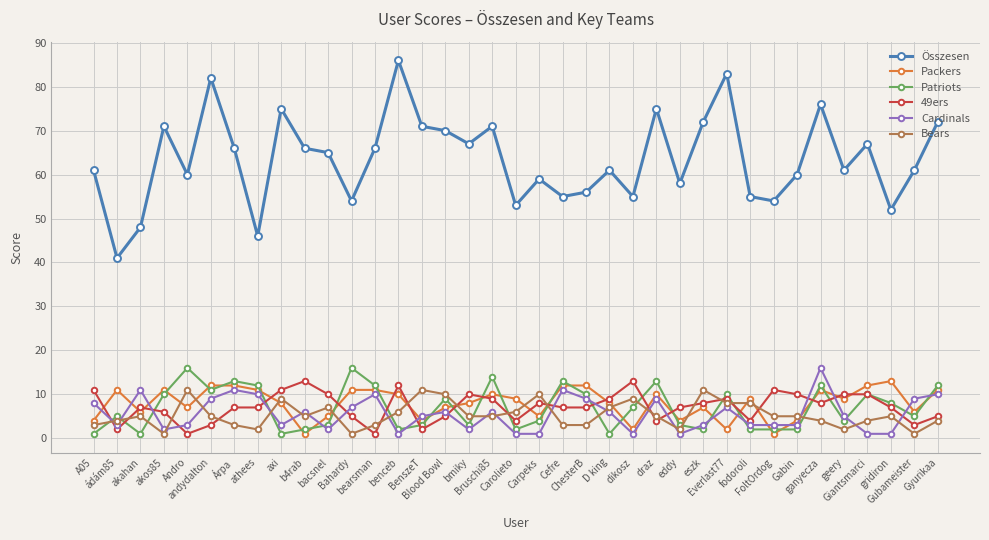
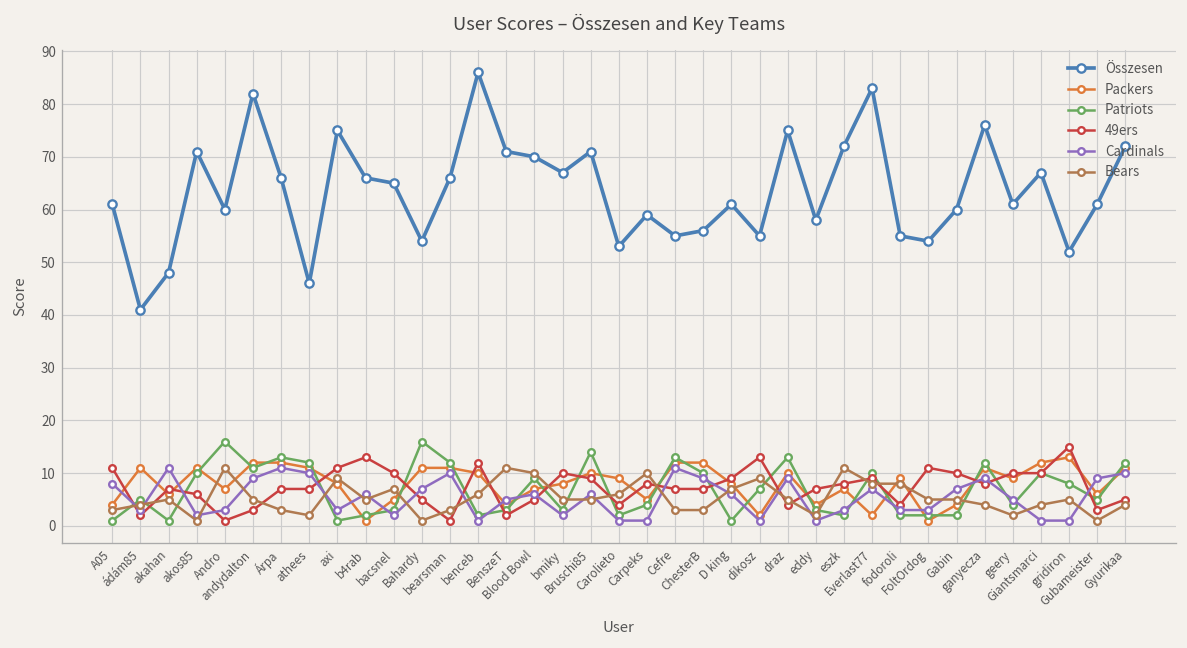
Cardinals, Gabin: 3 -> 7
Cardinals, ganyecza: 16 -> 9
49ers, gridiron: 7 -> 15
